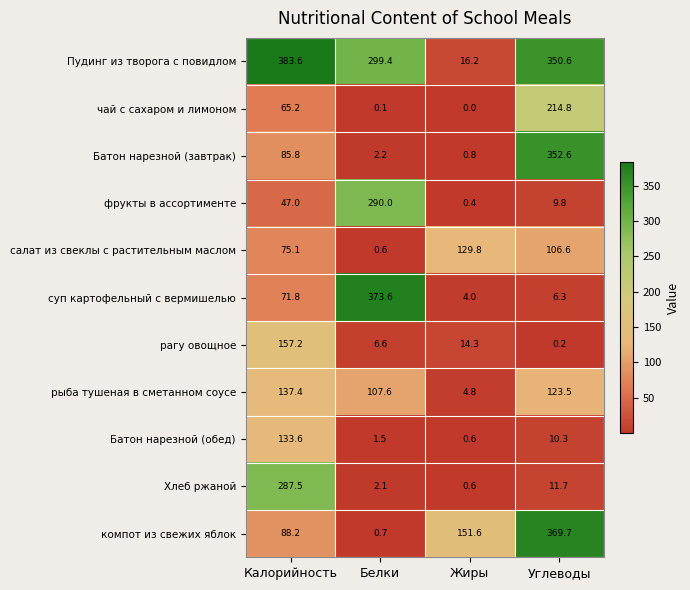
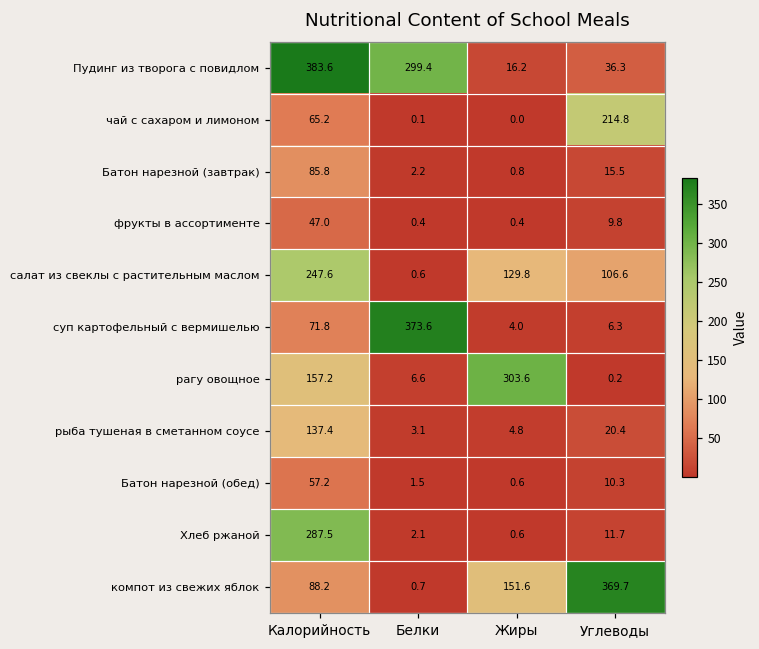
Пудинг из творога с повидлом, Углеводы: 350.6 -> 36.3
Батон нарезной (завтрак), Углеводы: 352.6 -> 15.5
фрукты в ассортименте, Белки: 290.0 -> 0.4
салат из свеклы с растительным маслом, Калорийность: 75.1 -> 247.6
рагу овощное, Жиры: 14.3 -> 303.6
рыба тушеная в сметанном соусе, Белки: 107.6 -> 3.1
рыба тушеная в сметанном соусе, Углеводы: 123.5 -> 20.4
Батон нарезной (обед), Калорийность: 133.6 -> 57.2
